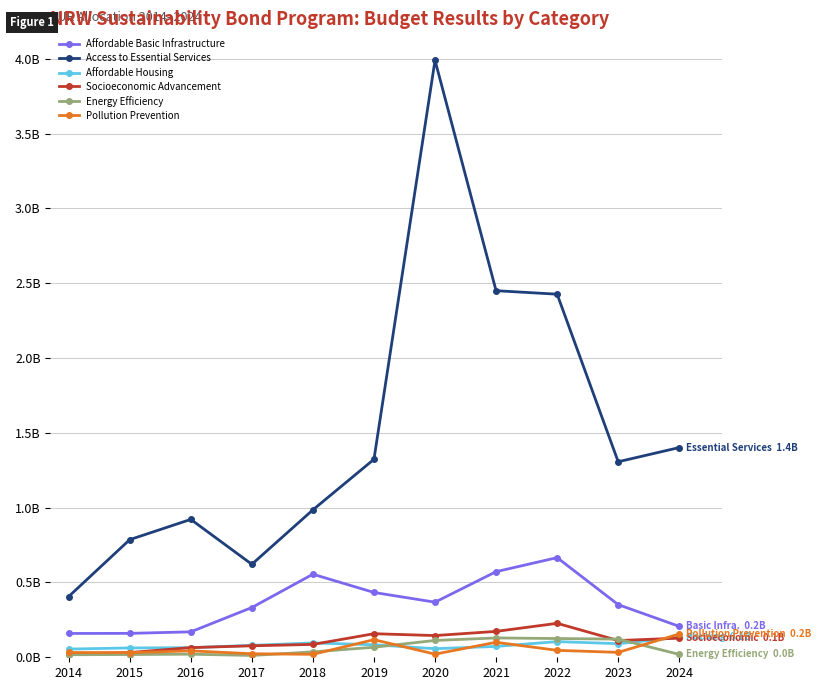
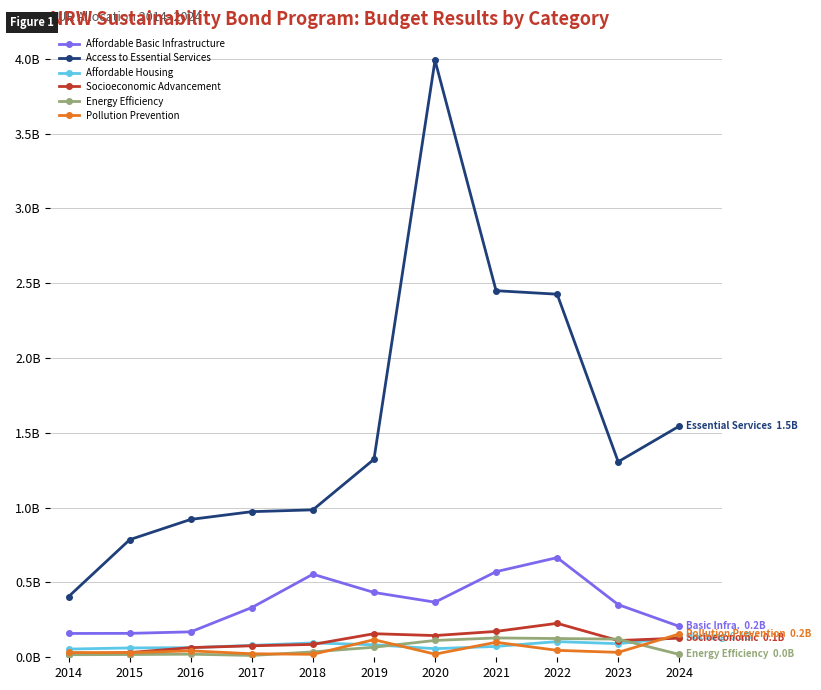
Access to Essential Services, 2017: 620000000 -> 970000000
Access to Essential Services, 2024: 1.4B -> 1.5B
